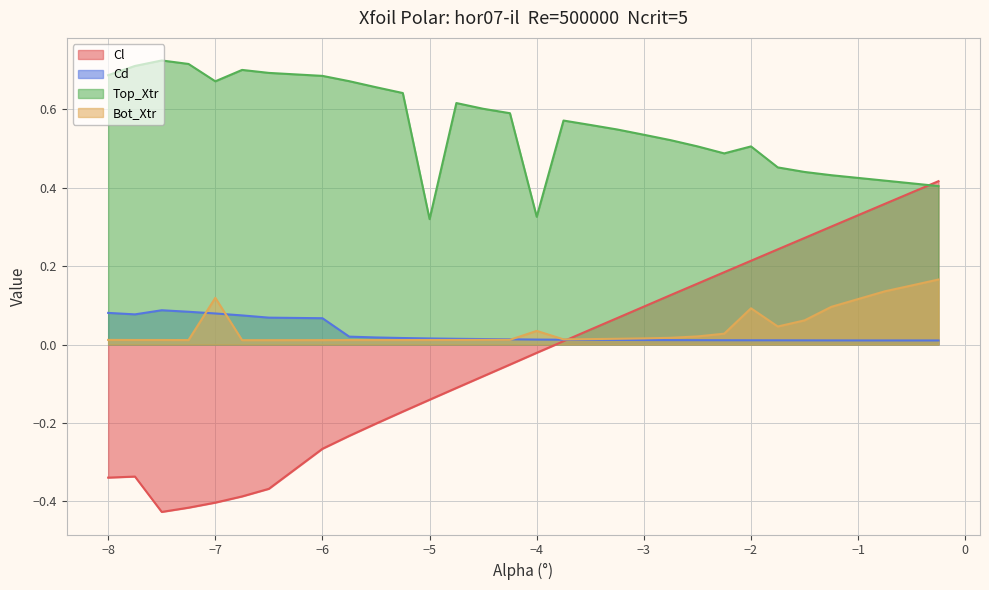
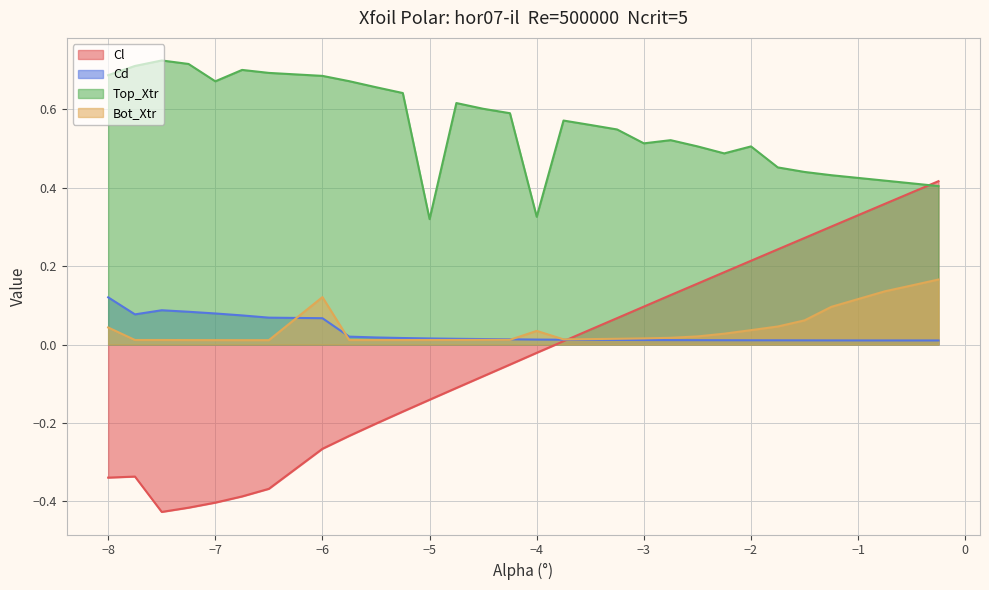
Cd, −8: 0.08 -> 0.12
Bot_Xtr, −8: 0.01 -> 0.04
Bot_Xtr, −7: 0.12 -> 0.01
Bot_Xtr, −6: 0.01 -> 0.12
Top_Xtr, −3: 0.53 -> 0.51
Bot_Xtr, −2: 0.09 -> 0.04
